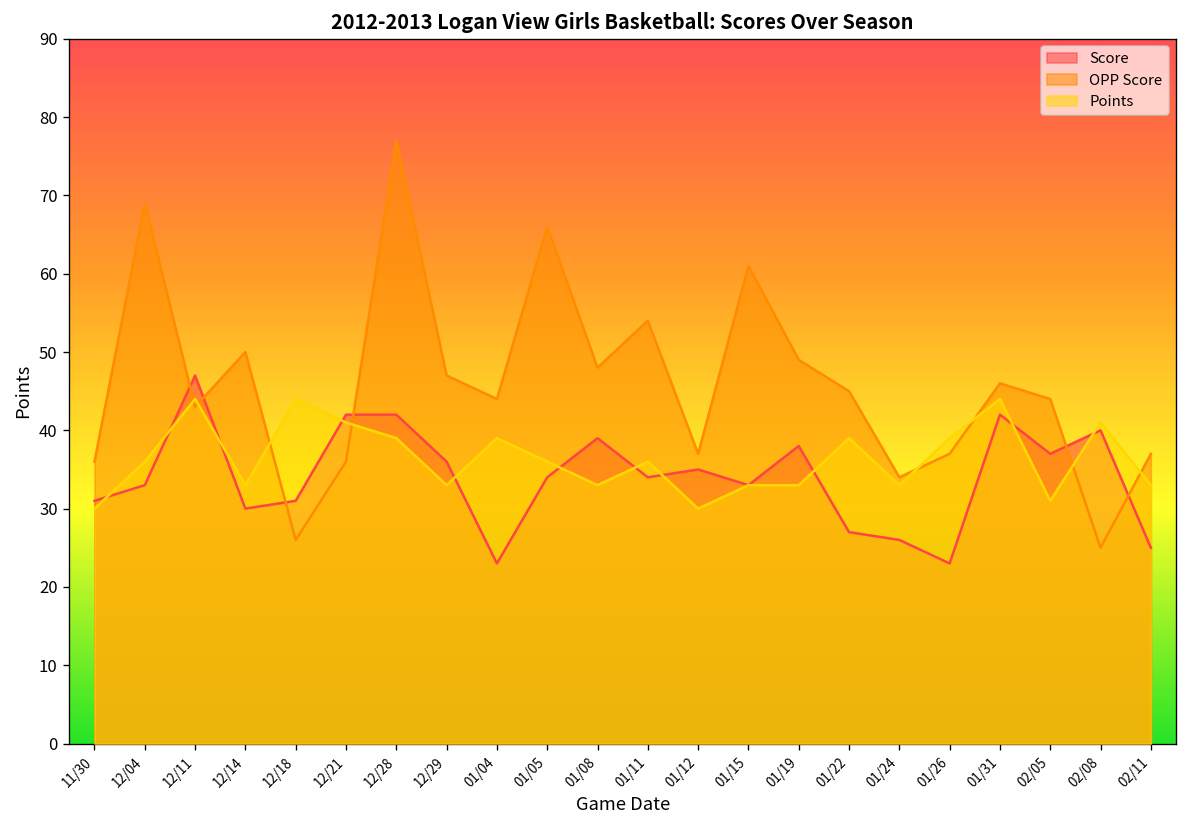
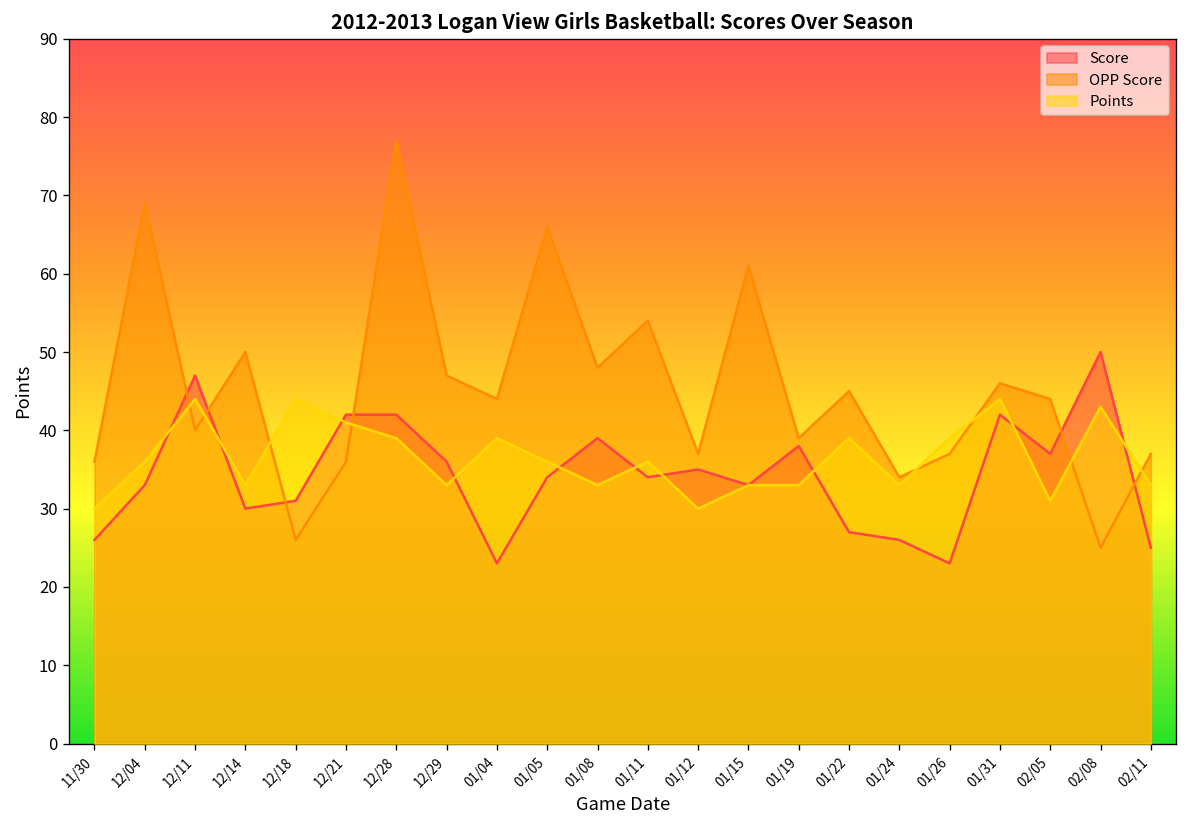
Score, 11/30: 31 -> 26
OPP Score, 12/11: 43 -> 40
OPP Score, 01/19: 49 -> 39
Score, 02/08: 40 -> 50
Points, 02/08: 41 -> 43
